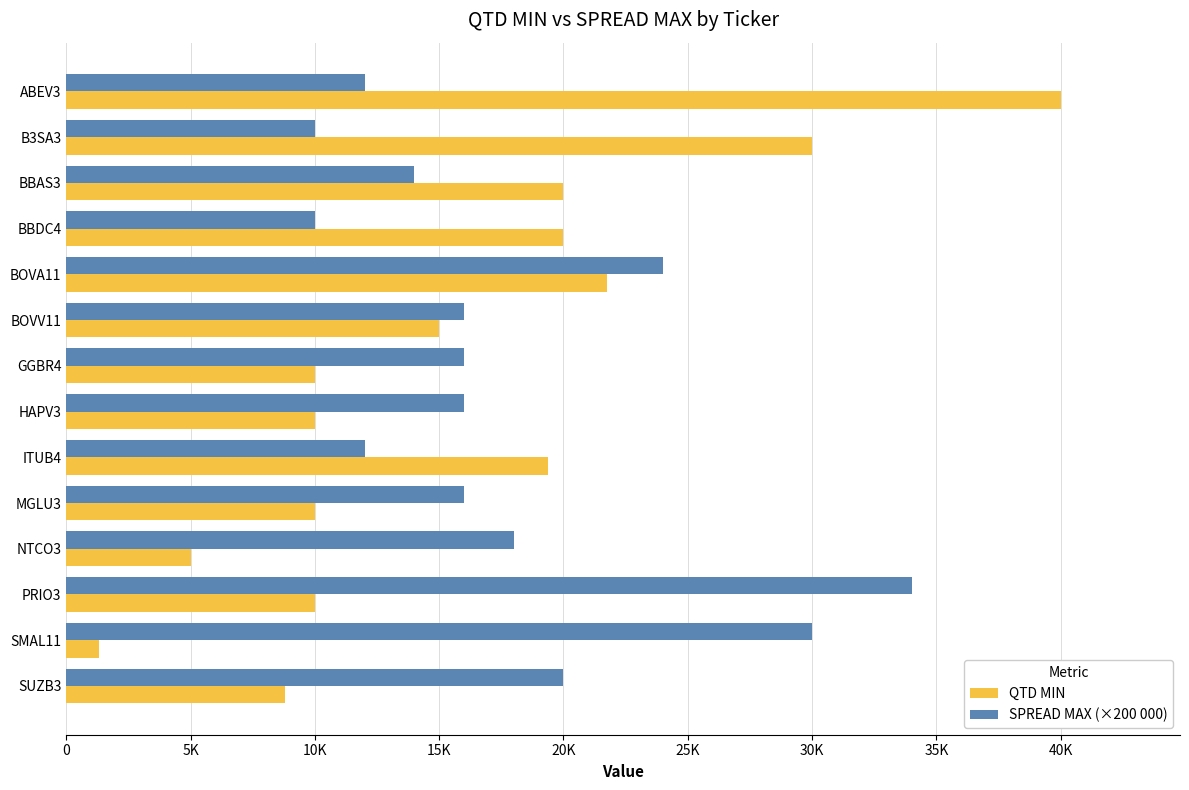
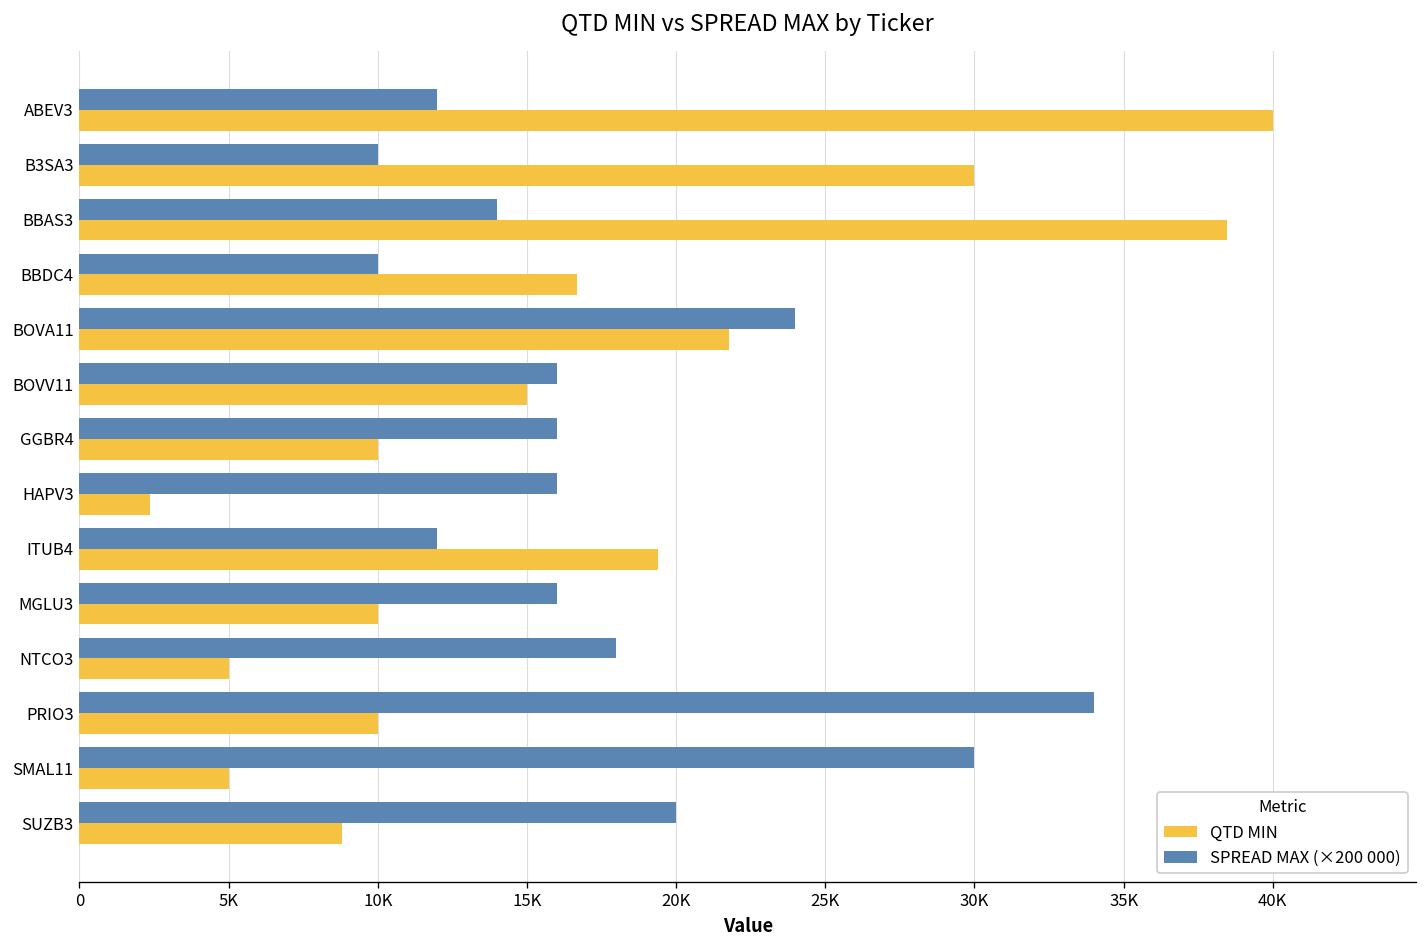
QTD MIN, BBAS3: 20000 -> 38500
QTD MIN, BBDC4: 20000 -> 16700
QTD MIN, HAPV3: 10000 -> 2400
QTD MIN, SMAL11: 1300 -> 5000
